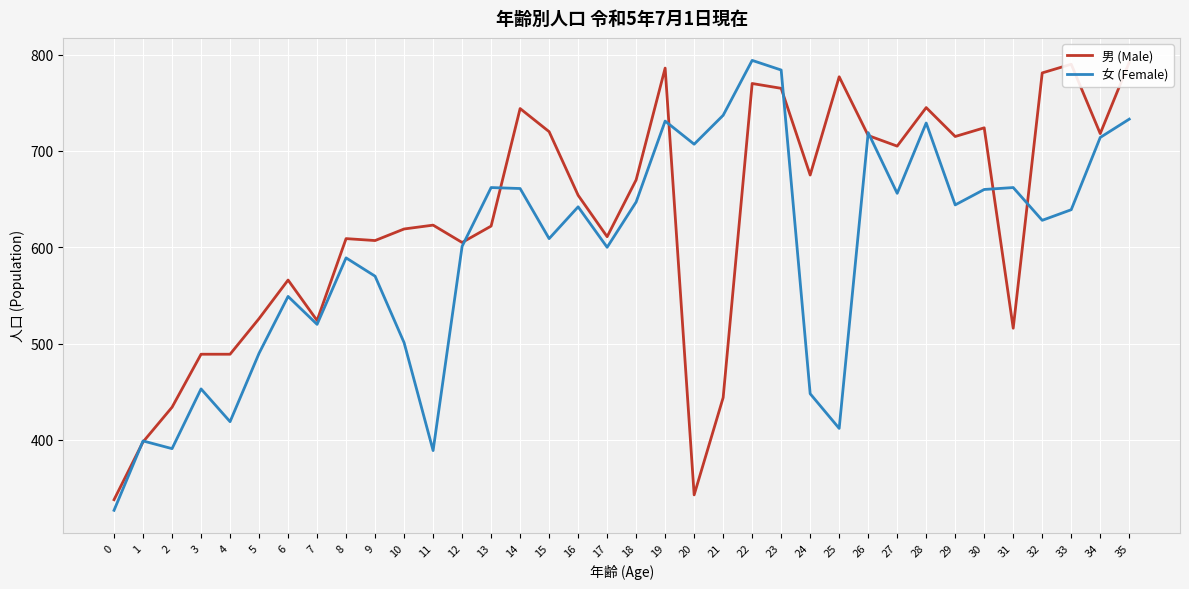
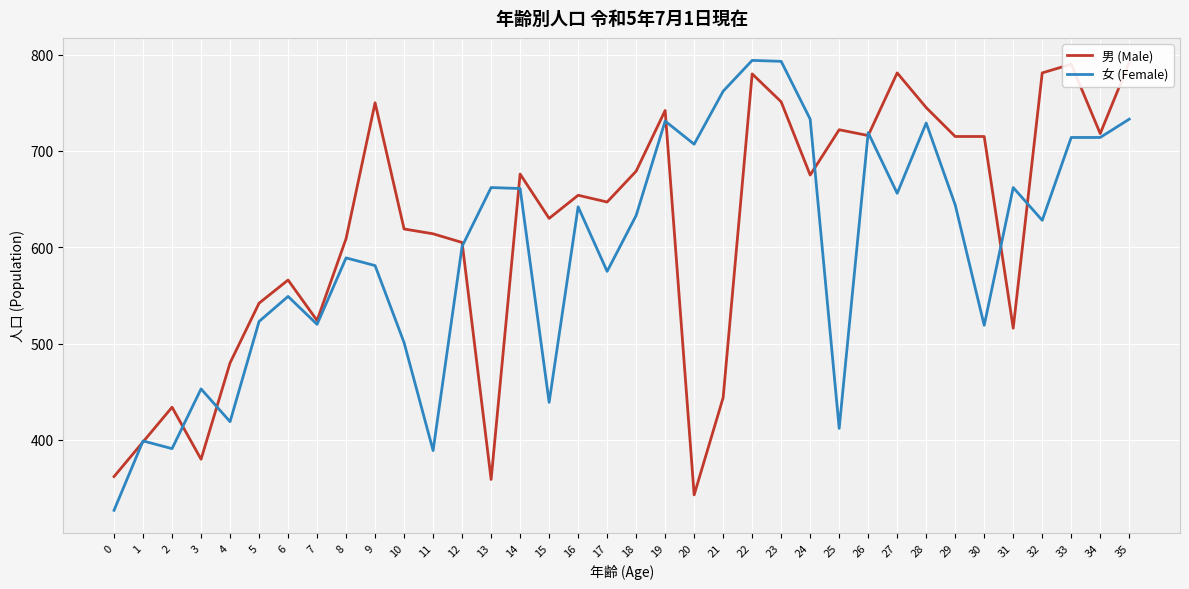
男 (Male), 0: 340 -> 360
男 (Male), 3: 490 -> 380
男 (Male), 4: 490 -> 480
男 (Male), 5: 530 -> 540
女 (Female), 5: 490 -> 520
男 (Male), 9: 610 -> 750
女 (Female), 9: 570 -> 580
男 (Male), 11: 620 -> 610
男 (Male), 13: 620 -> 360
男 (Male), 14: 740 -> 680
男 (Male), 15: 720 -> 630
女 (Female), 15: 610 -> 440
男 (Male), 17: 610 -> 650
女 (Female), 17: 600 -> 580
男 (Male), 18: 670 -> 680
女 (Female), 18: 650 -> 630
男 (Male), 19: 790 -> 740
女 (Female), 21: 740 -> 760
男 (Male), 22: 770 -> 780
男 (Male), 23: 770 -> 750
女 (Female), 23: 780 -> 790
女 (Female), 24: 450 -> 730
男 (Male), 25: 780 -> 720
男 (Male), 27: 710 -> 780
男 (Male), 30: 724 -> 715
女 (Female), 30: 660 -> 520
女 (Female), 33: 640 -> 710
